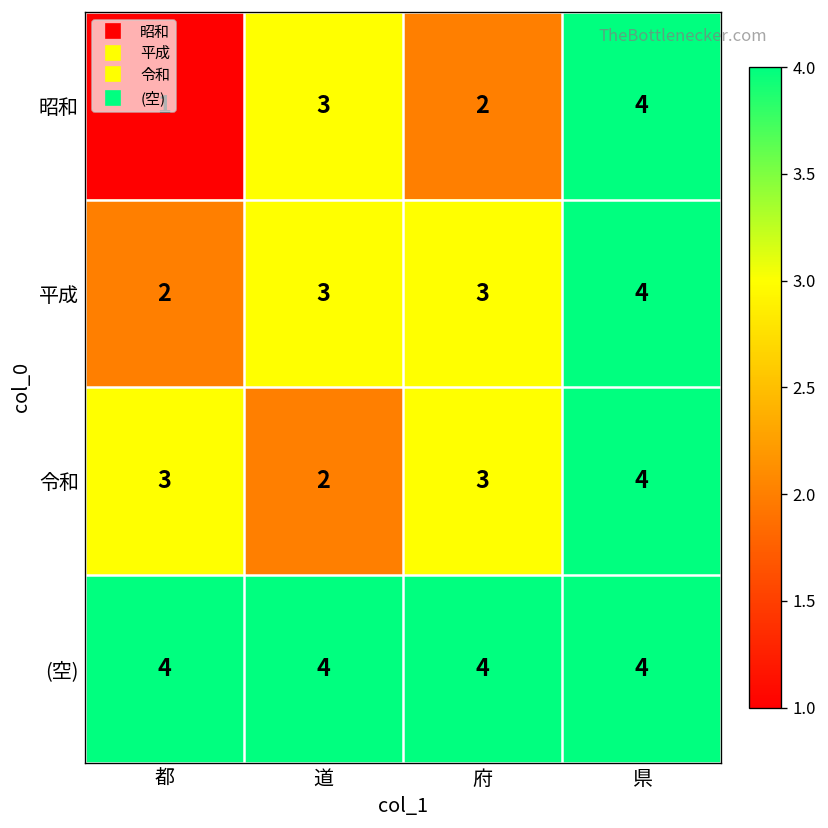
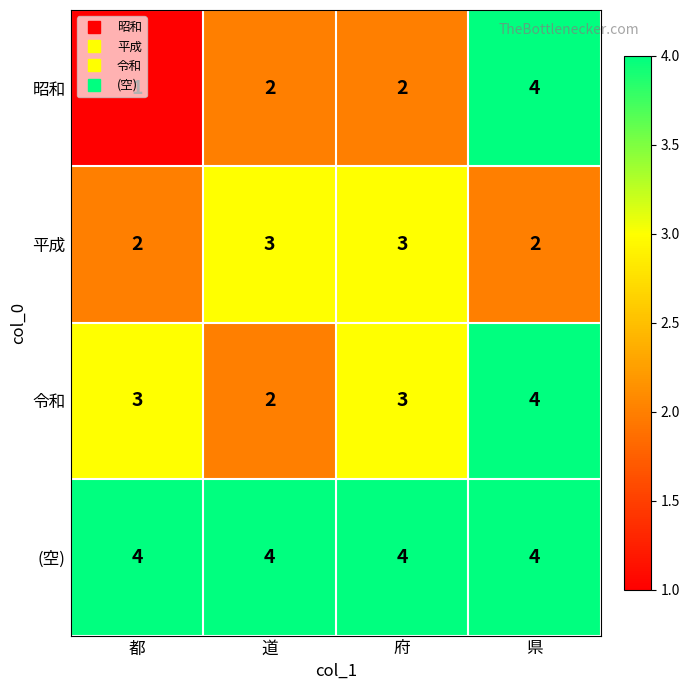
昭和, 道: 3 -> 2
平成, 県: 4 -> 2
